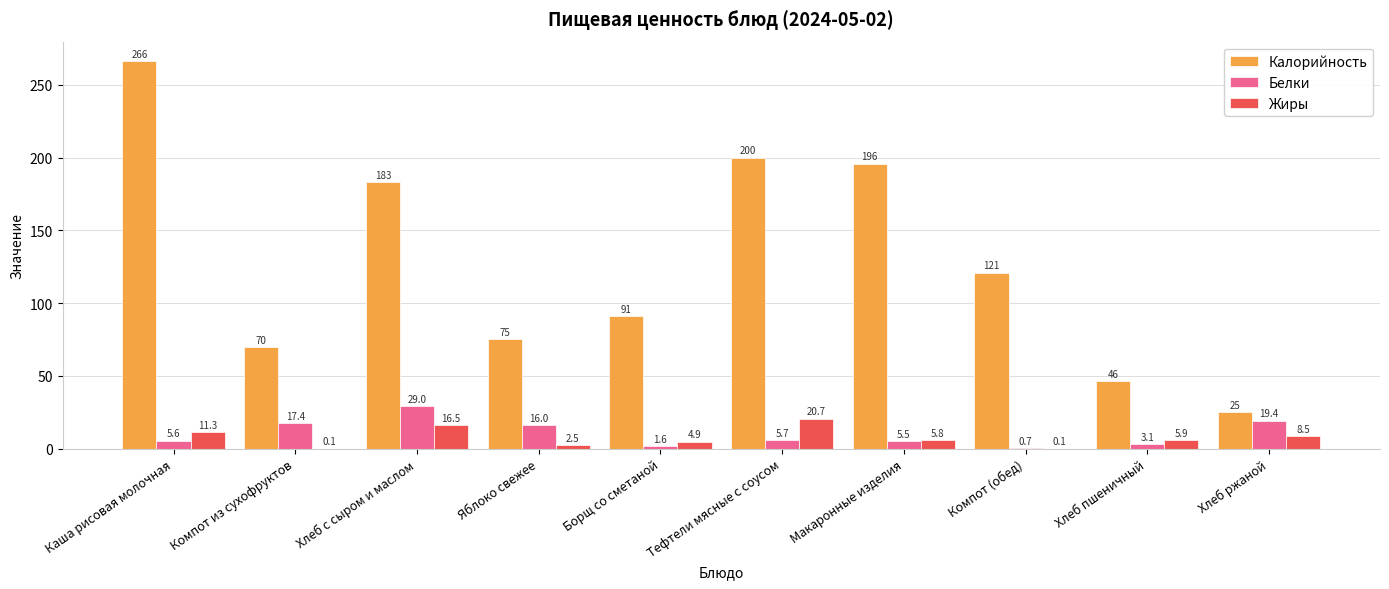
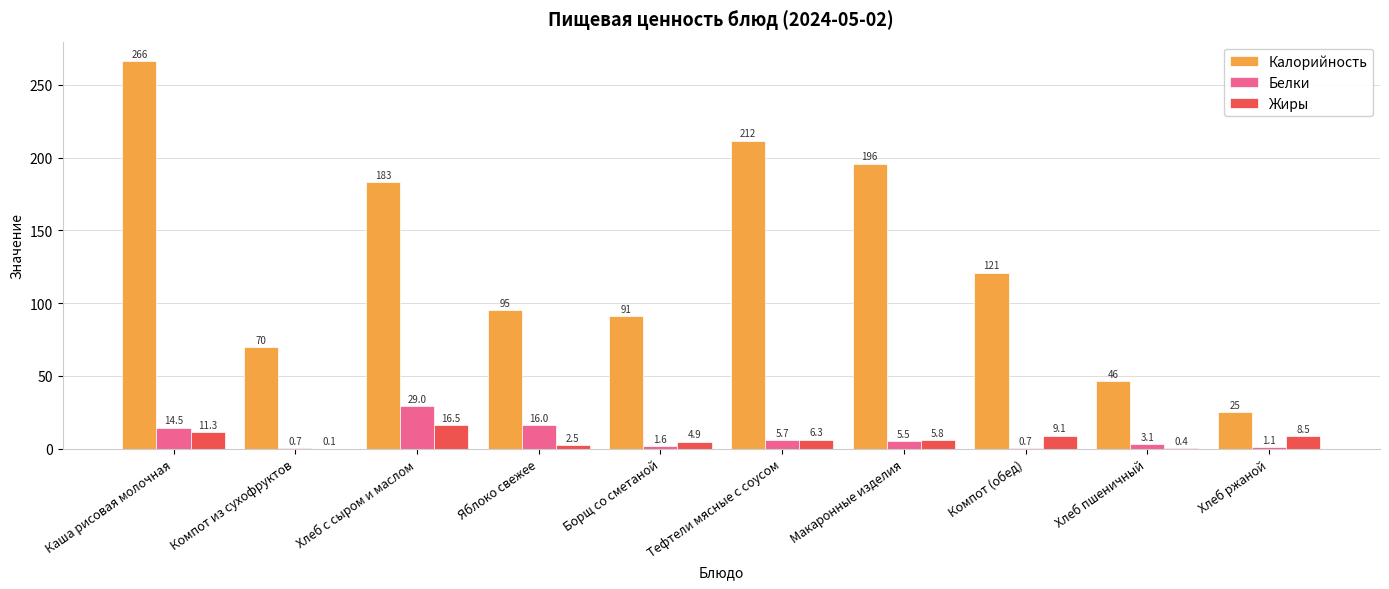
Белки, Каша рисовая молочная: 5.6 -> 14.5
Белки, Компот из сухофруктов: 17.4 -> 0.7
Калорийность, Яблоко свежее: 75 -> 95
Калорийность, Тефтели мясные с соусом: 200 -> 212
Жиры, Тефтели мясные с соусом: 20.7 -> 6.3
Жиры, Компот (обед): 0.1 -> 9.1
Жиры, Хлеб пшеничный: 5.9 -> 0.4
Белки, Хлеб ржаной: 19.4 -> 1.1
